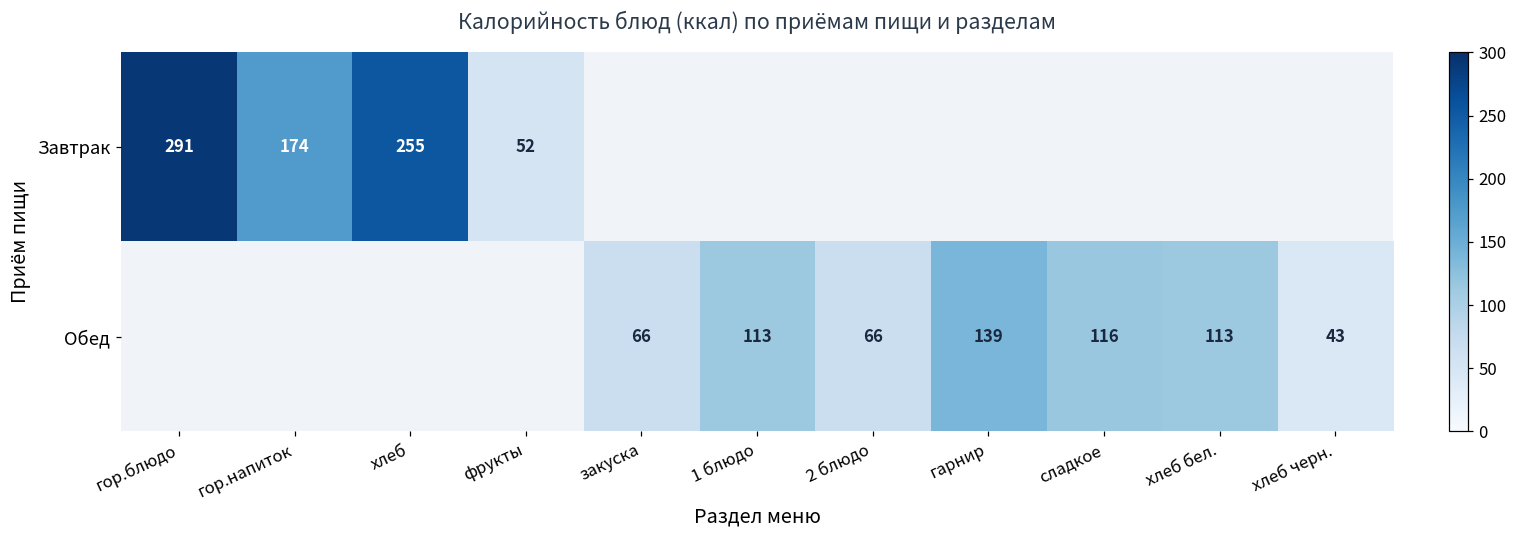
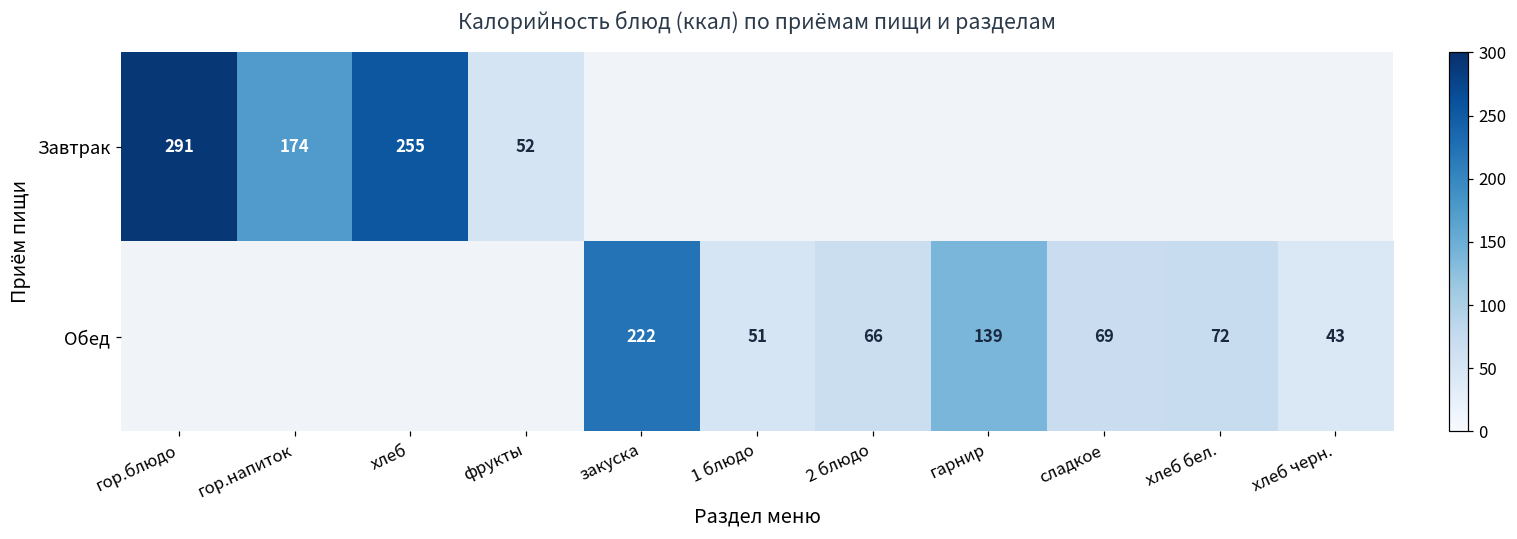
Обед, закуска: 66 -> 222
Обед, 1 блюдо: 113 -> 51
Обед, сладкое: 116 -> 69
Обед, хлеб бел.: 113 -> 72
